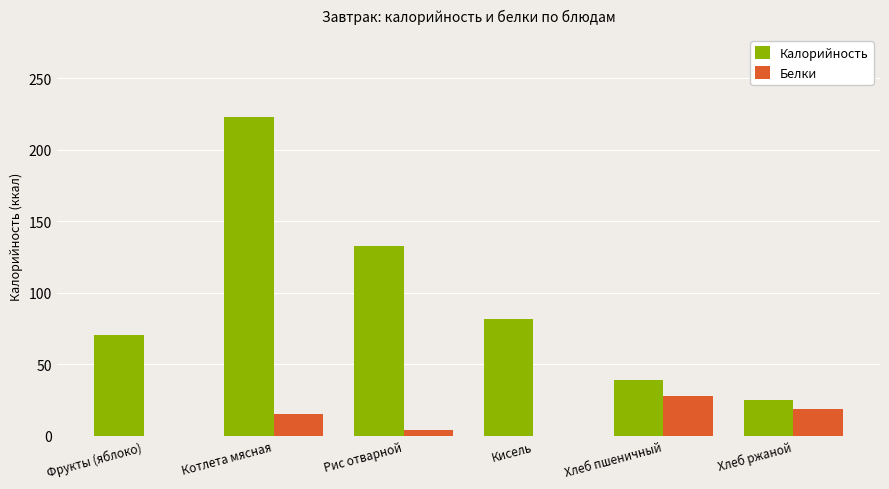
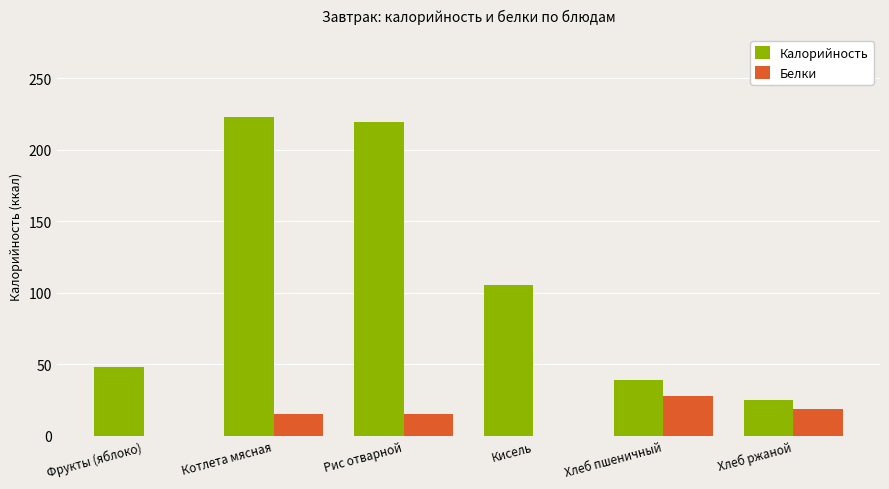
Калорийность, Фрукты (яблоко): 71 -> 48
Калорийность, Рис отварной: 132 -> 219
Белки, Рис отварной: 4 -> 15
Калорийность, Кисель: 81 -> 105
